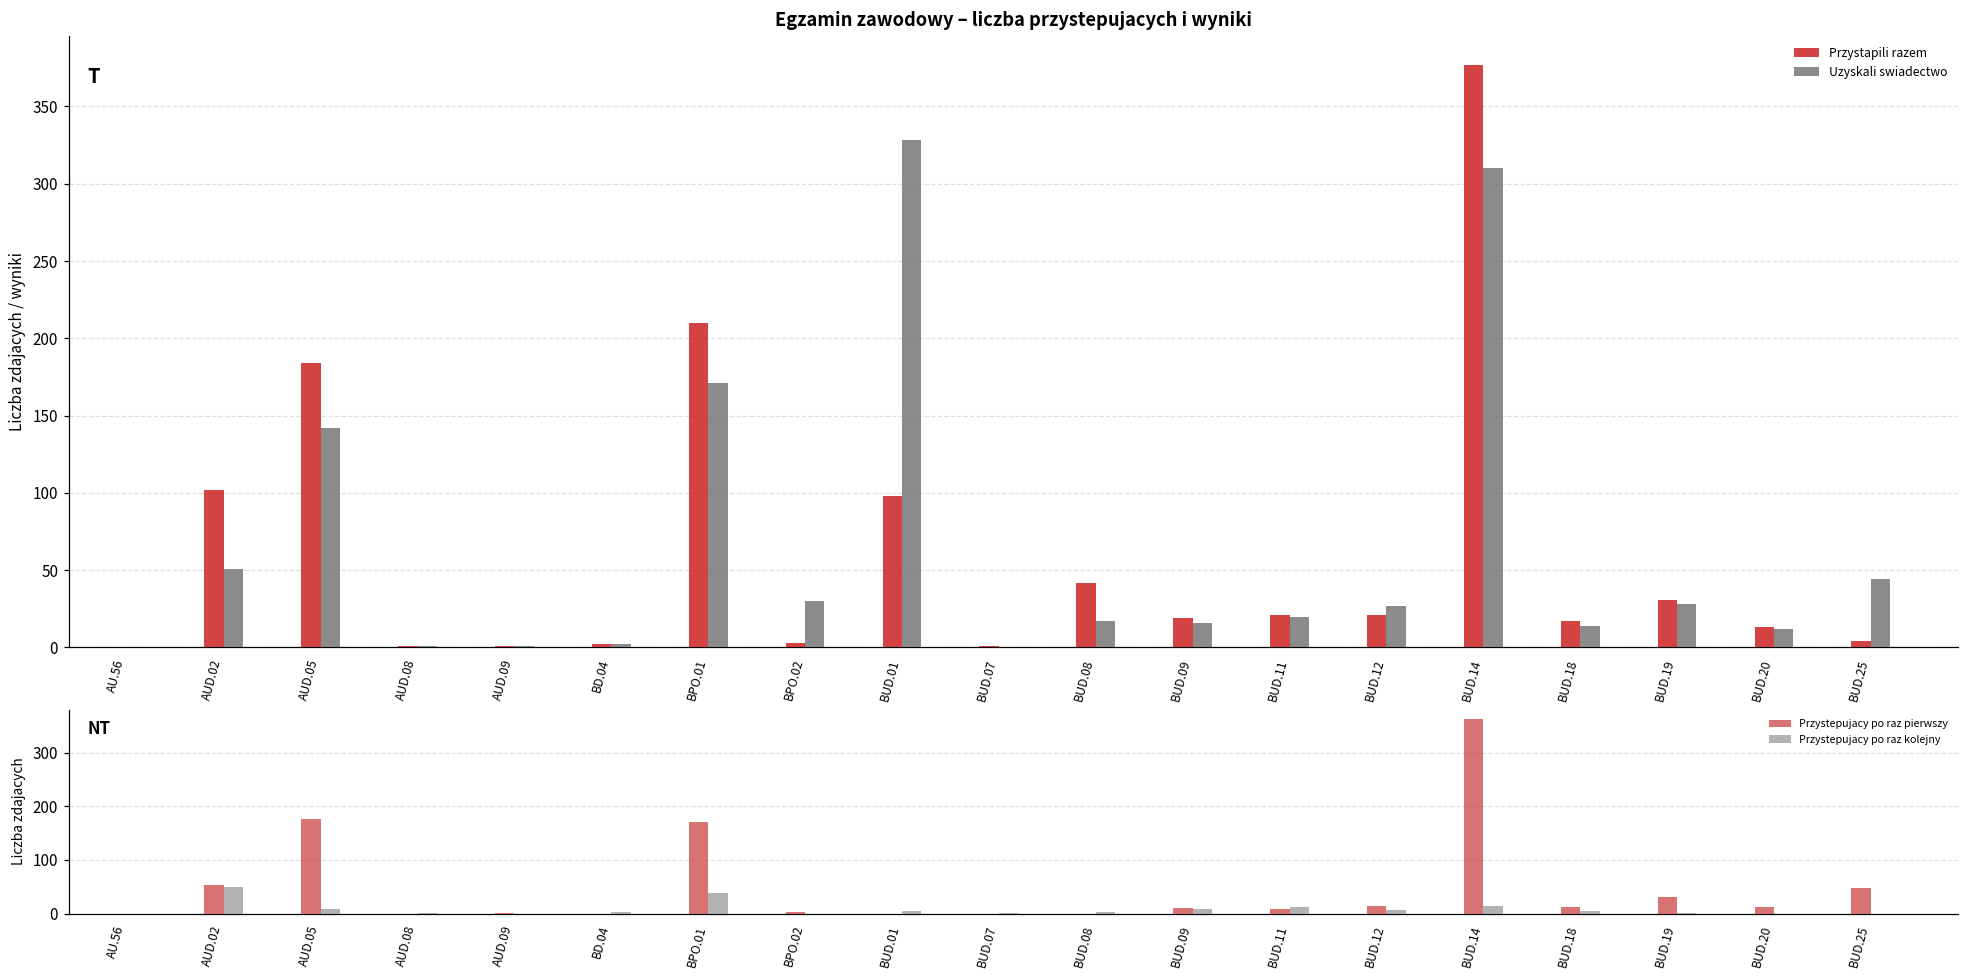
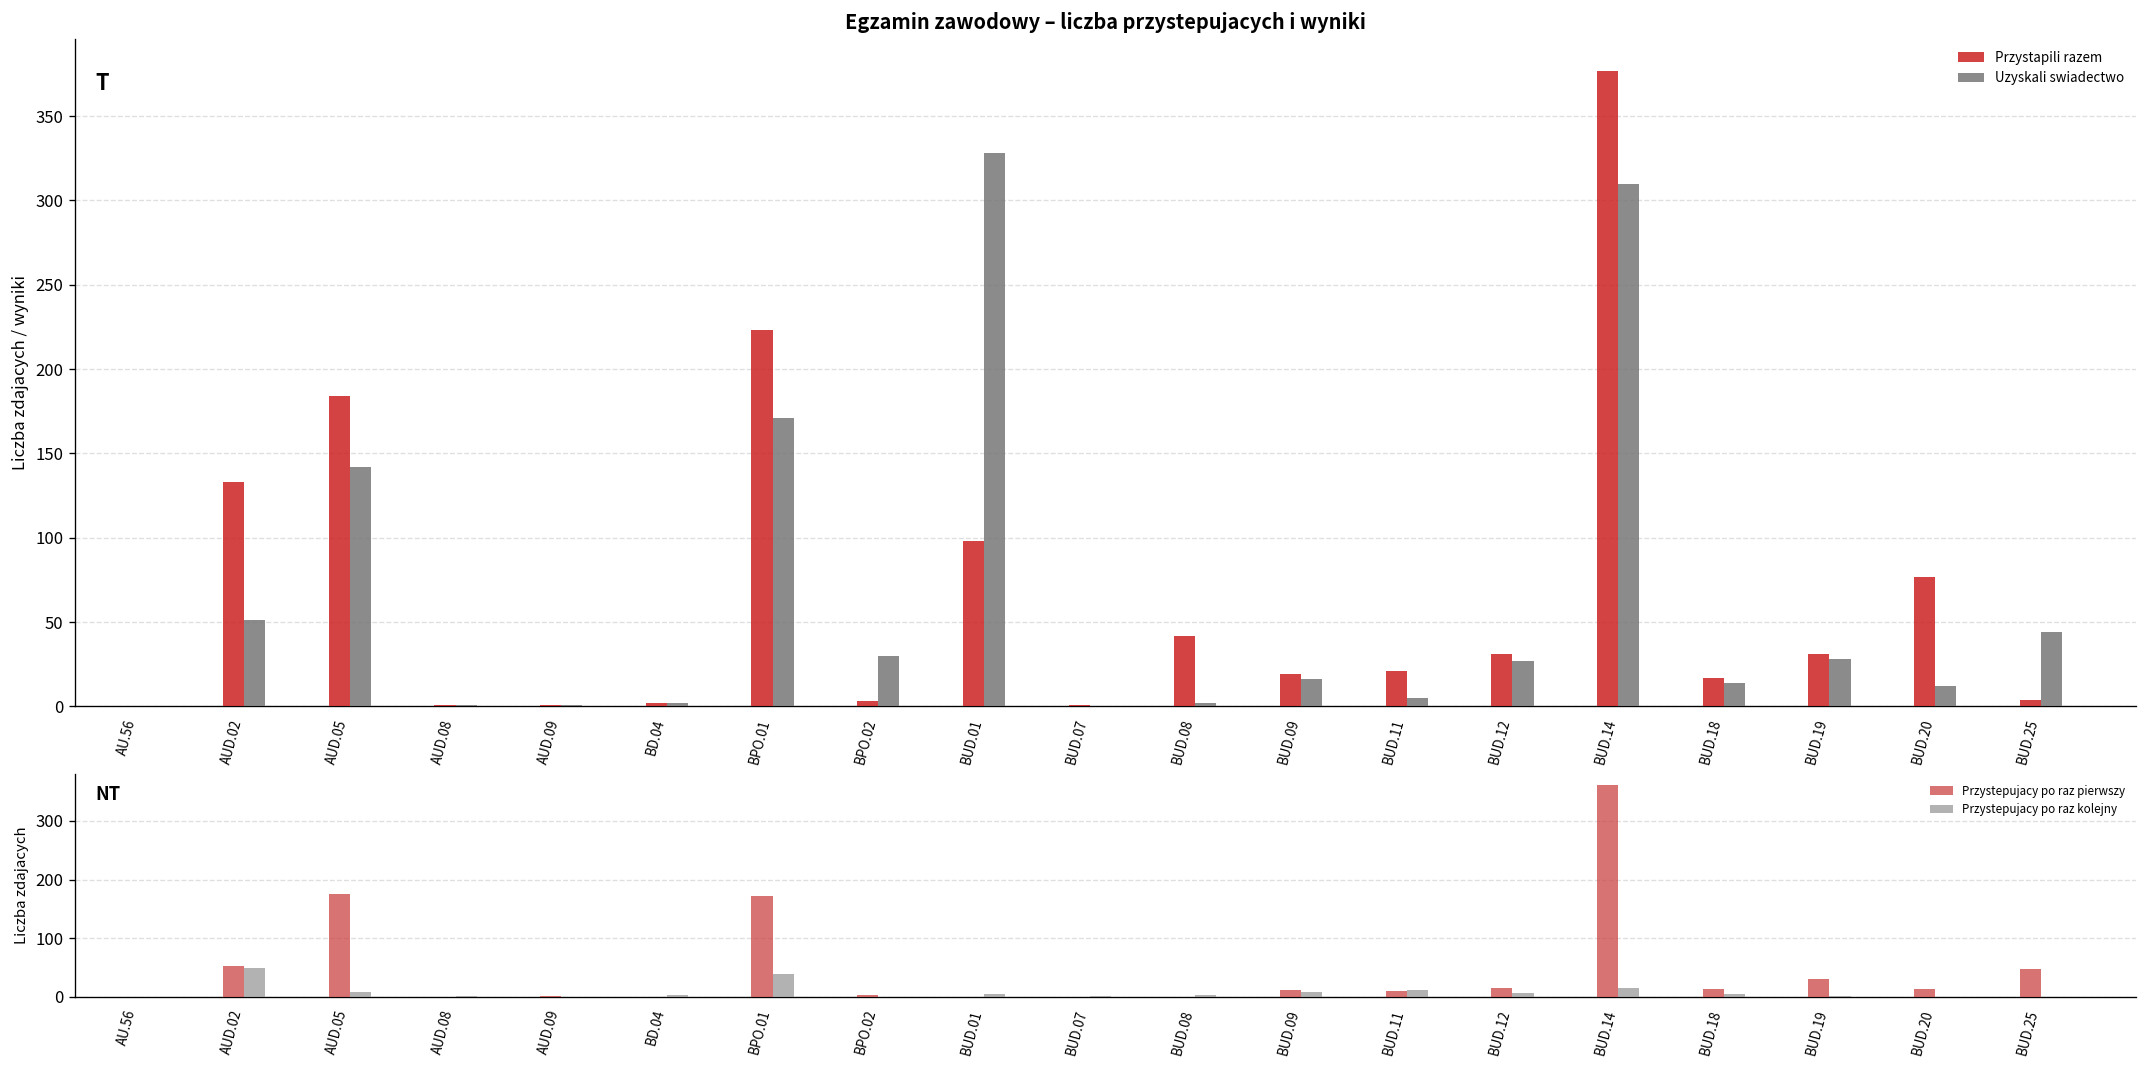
Egzamin zawodowy – liczba przystepujacych i wyniki, Przystapili razem, AUD.02: 102 -> 133
Egzamin zawodowy – liczba przystepujacych i wyniki, Przystapili razem, BPO.01: 210 -> 223
Egzamin zawodowy – liczba przystepujacych i wyniki, Uzyskali swiadectwo, BUD.08: 17 -> 2
Egzamin zawodowy – liczba przystepujacych i wyniki, Uzyskali swiadectwo, BUD.11: 20 -> 5
Egzamin zawodowy – liczba przystepujacych i wyniki, Przystapili razem, BUD.12: 21 -> 31
Egzamin zawodowy – liczba przystepujacych i wyniki, Przystapili razem, BUD.20: 13 -> 77
